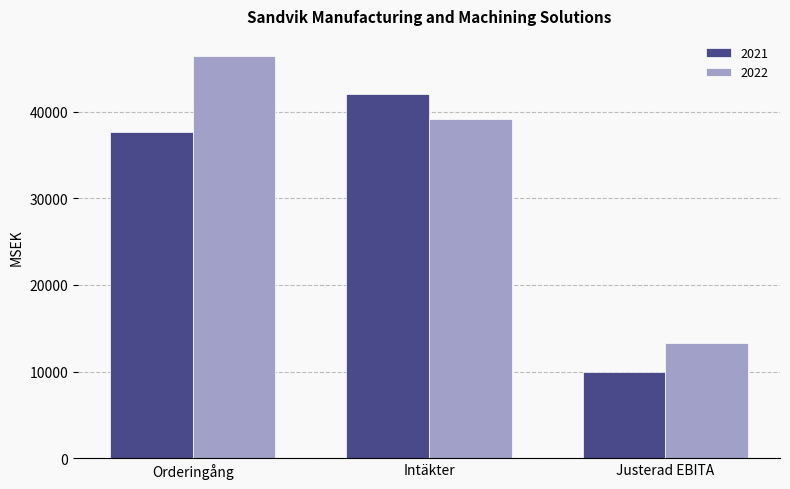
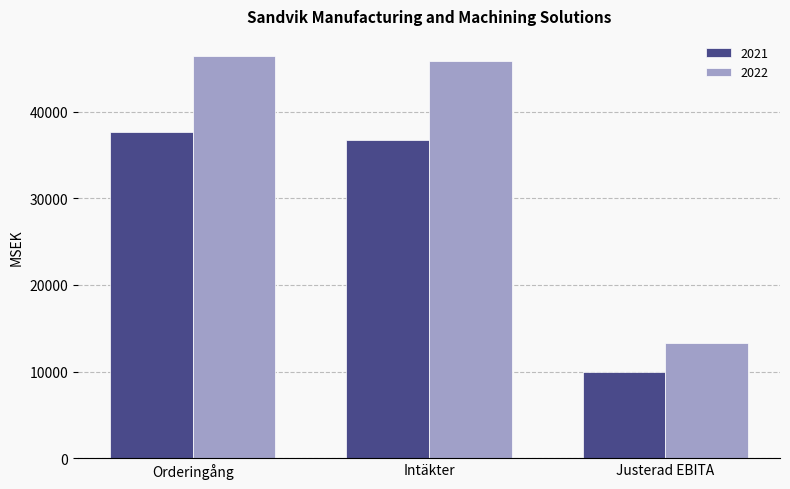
2021, Intäkter: 42000 -> 37000
2022, Intäkter: 39000 -> 46000
